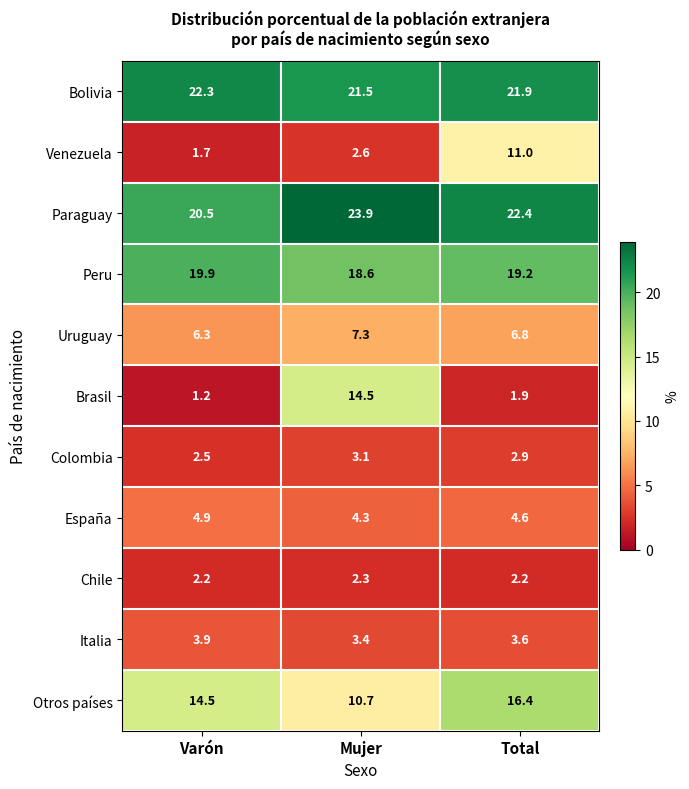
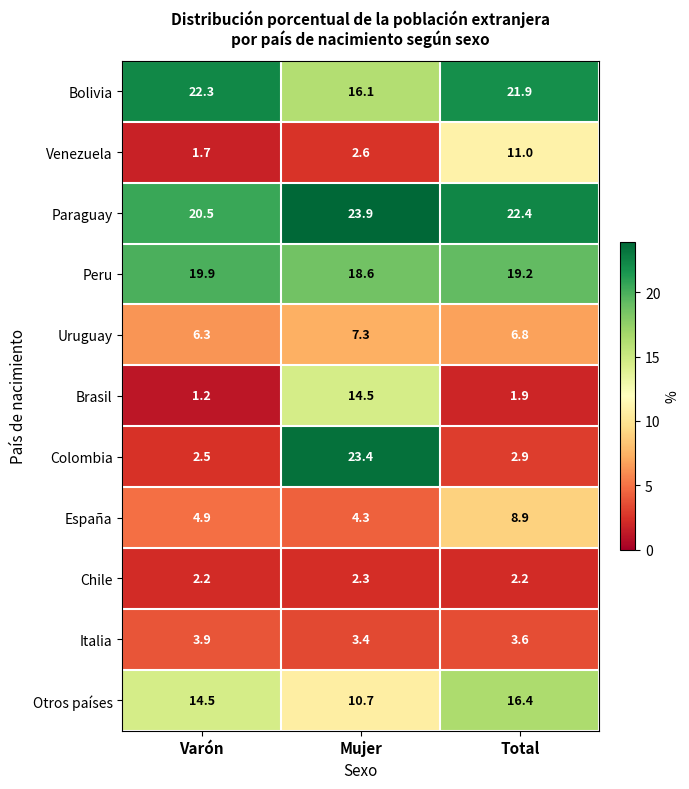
Bolivia, Mujer: 21.5 -> 16.1
Colombia, Mujer: 3.1 -> 23.4
España, Total: 4.6 -> 8.9
